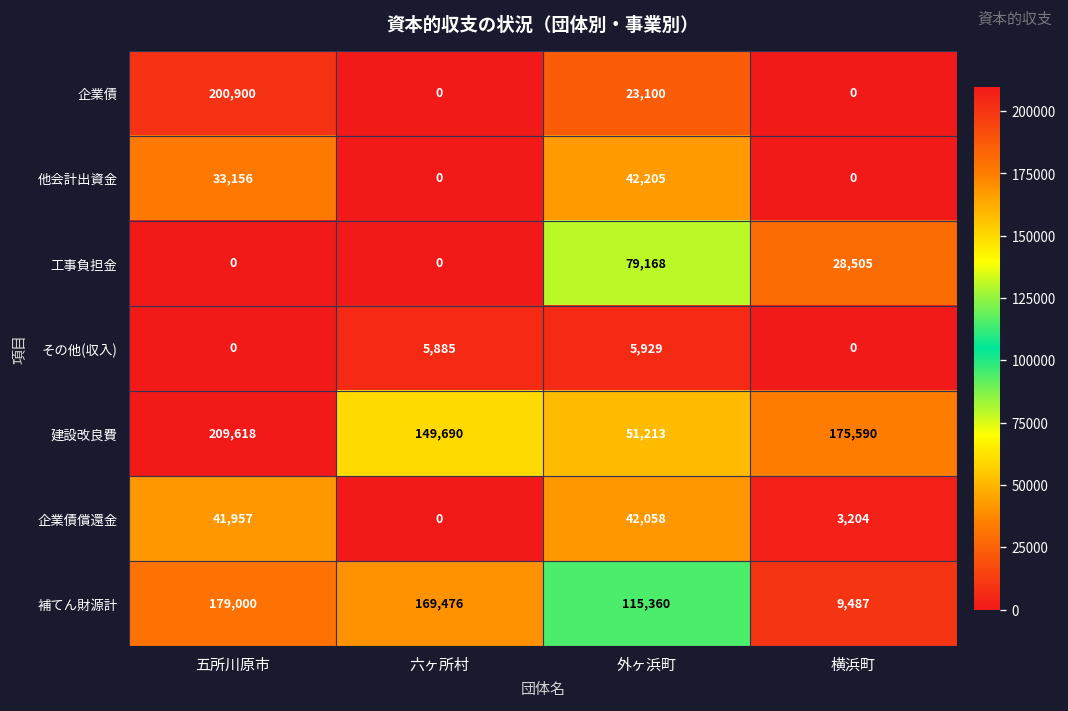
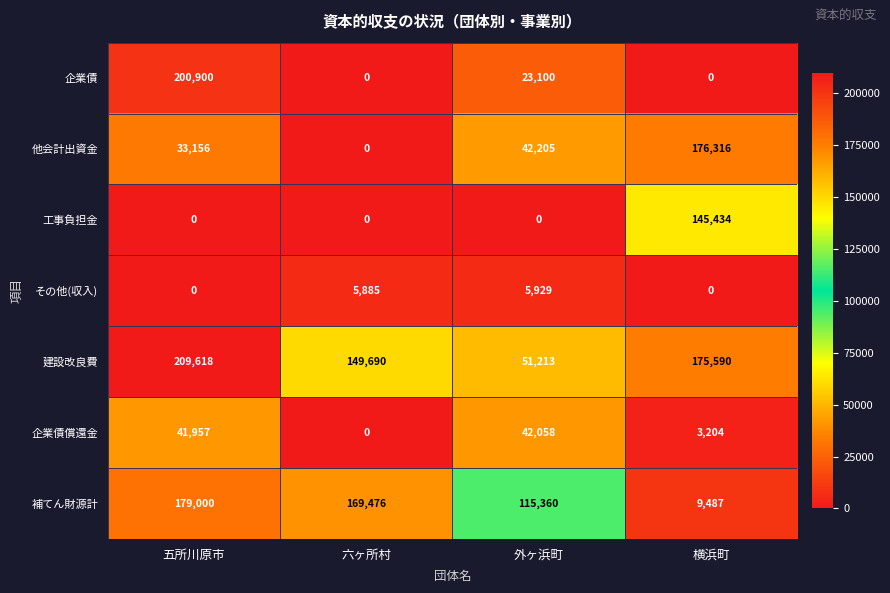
他会計出資金, 横浜町: 0 -> 176,316
工事負担金, 外ヶ浜町: 79,168 -> 0
工事負担金, 横浜町: 28,505 -> 145,434
